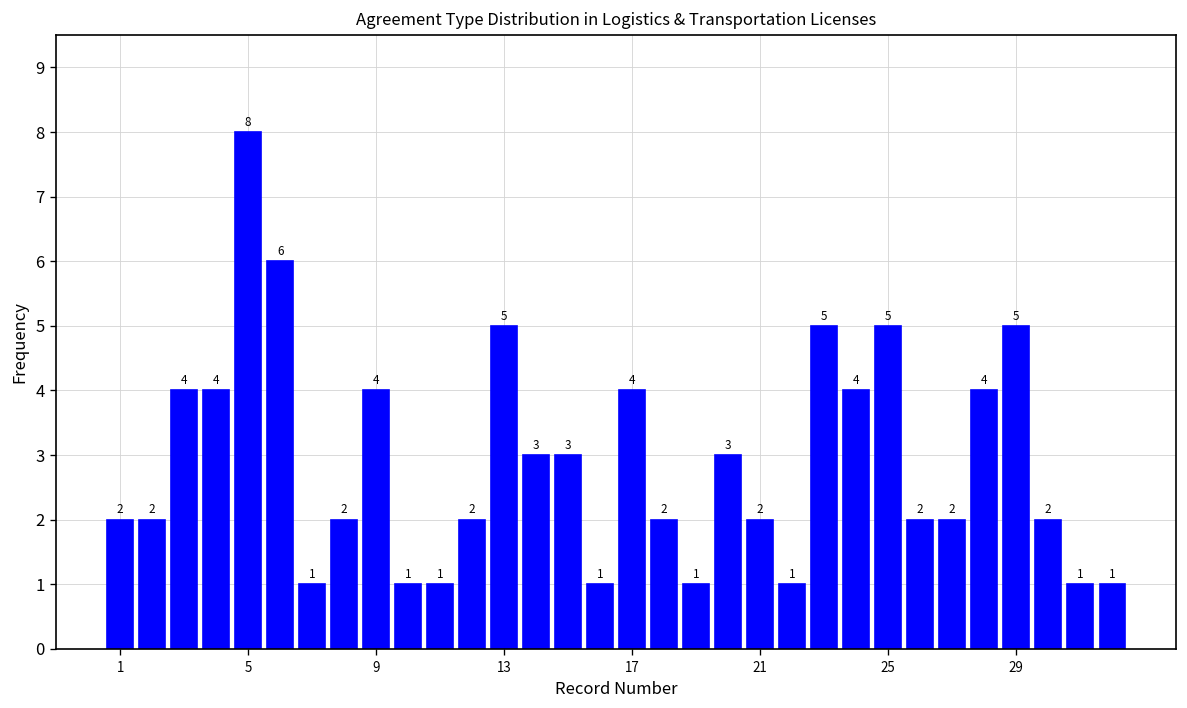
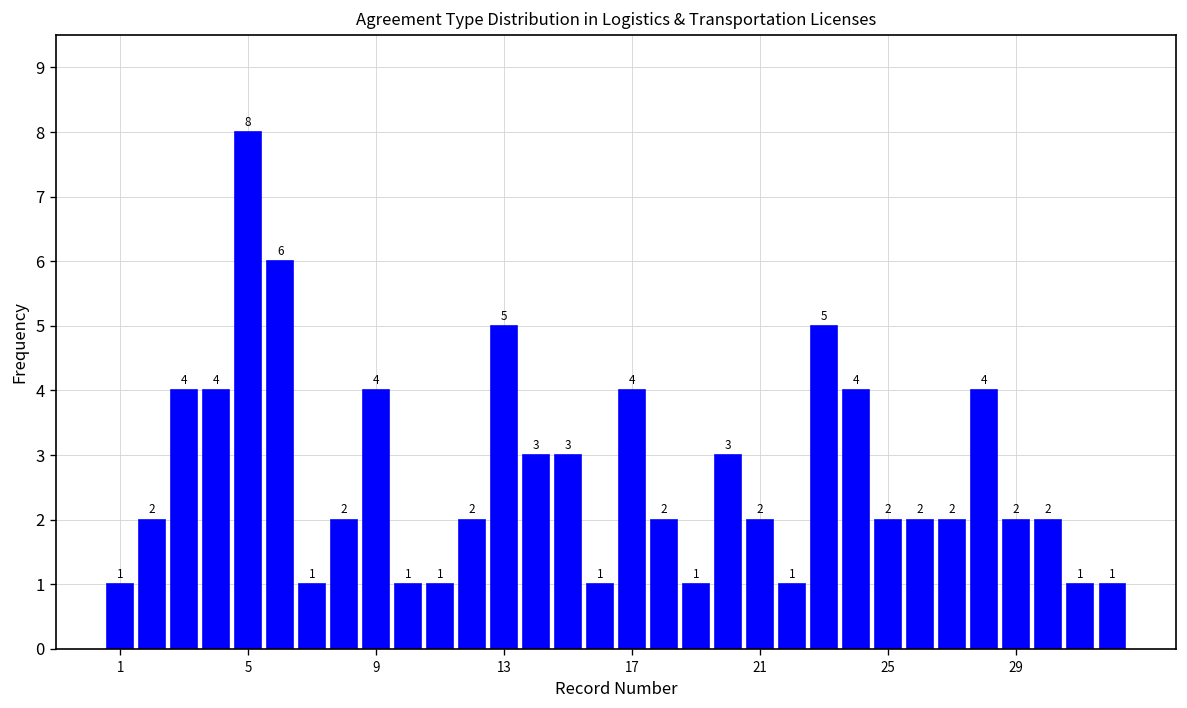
1: 2 -> 1
25: 5 -> 2
29: 5 -> 2
